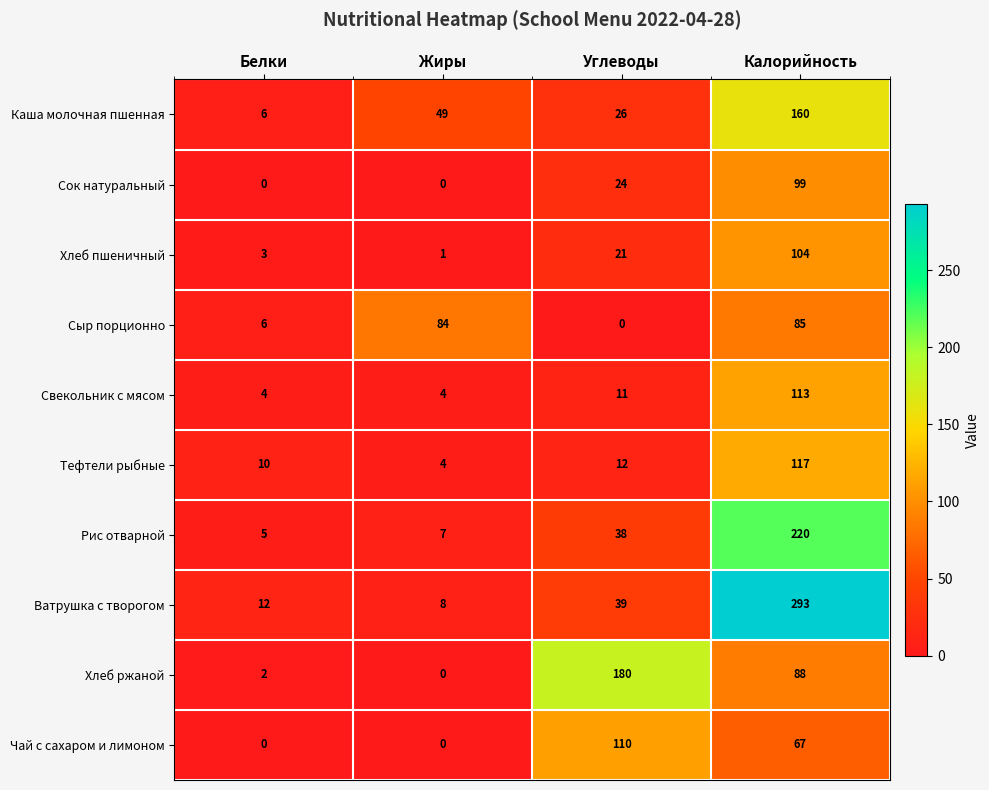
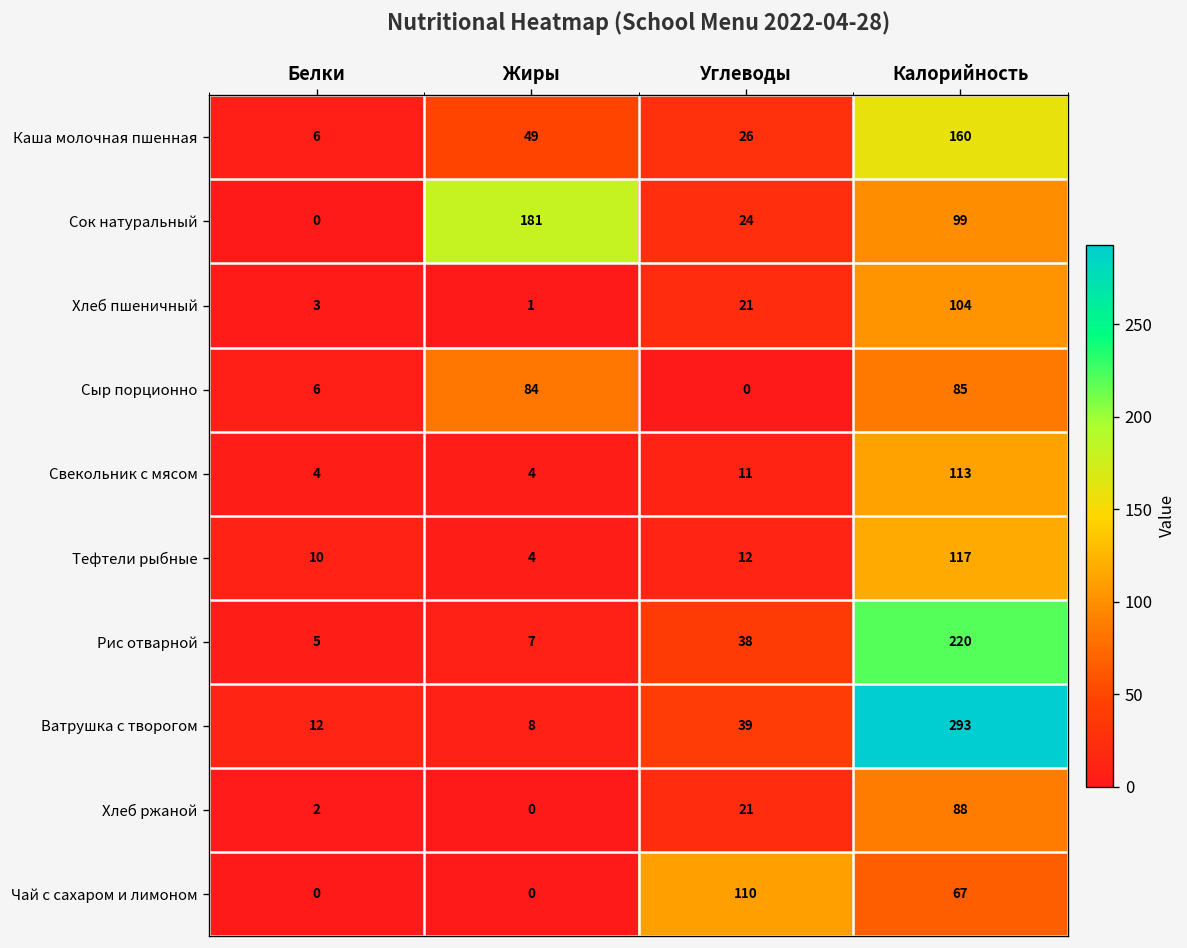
Сок натуральный, Жиры: 0 -> 181
Хлеб ржаной, Углеводы: 180 -> 21
